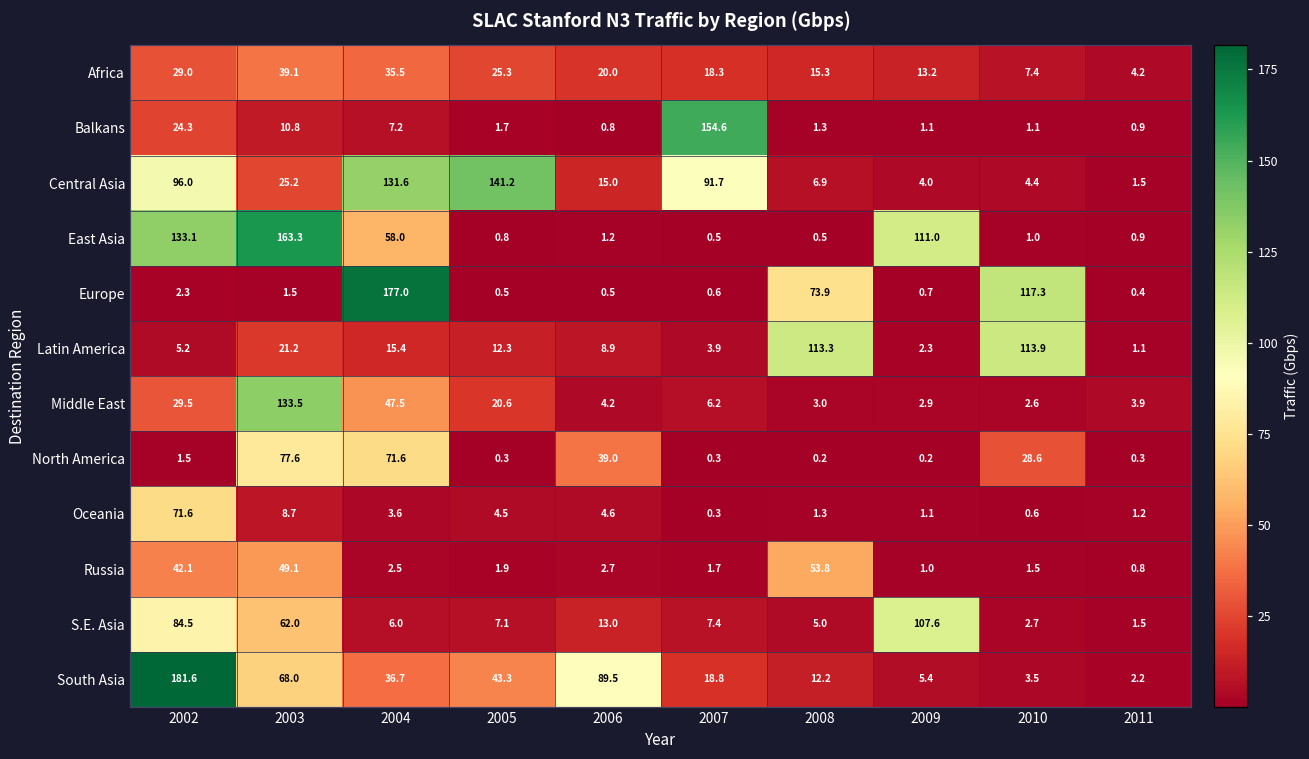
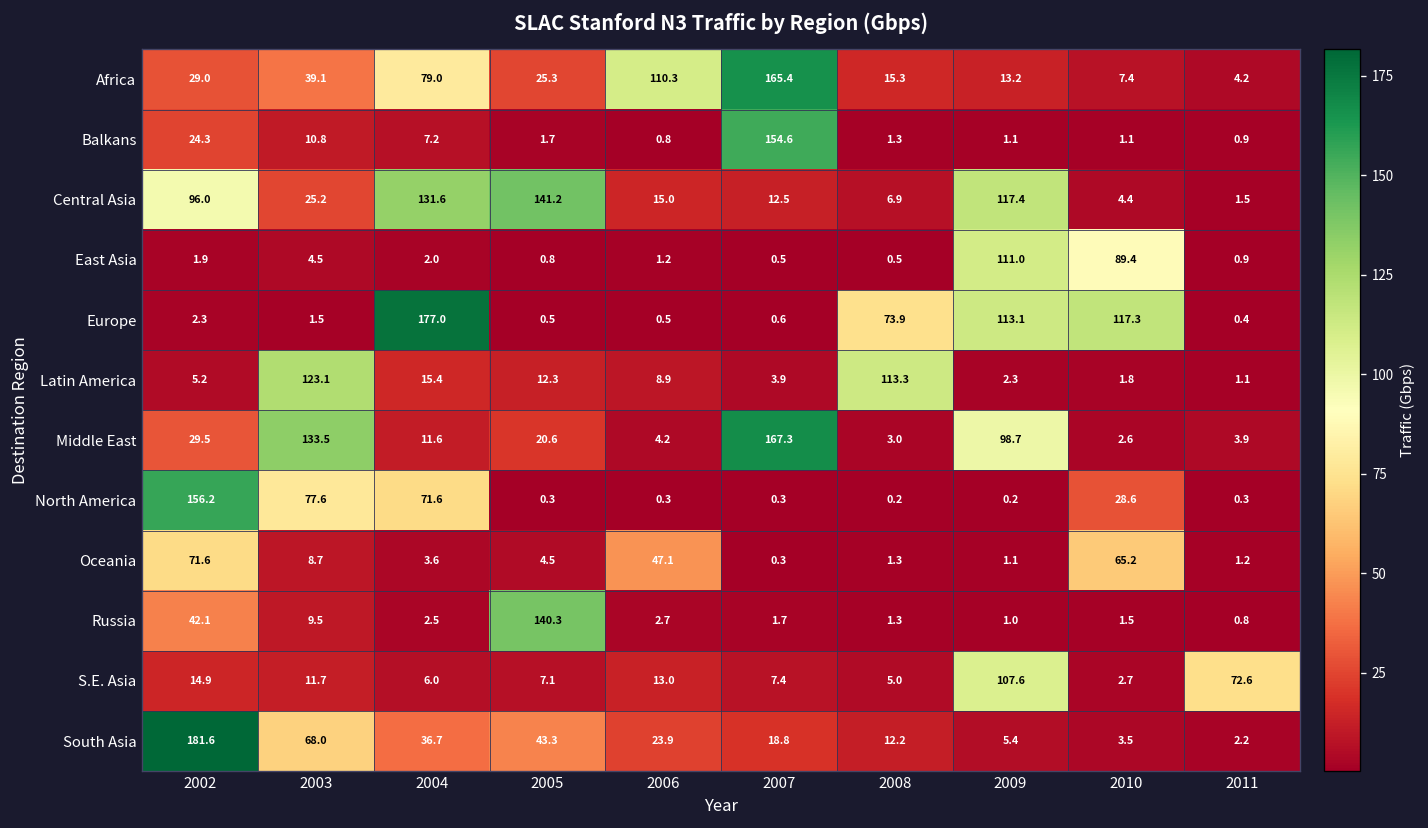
Africa, 2004: 35.5 -> 79.0
Africa, 2006: 20.0 -> 110.3
Africa, 2007: 18.3 -> 165.4
Central Asia, 2007: 91.7 -> 12.5
Central Asia, 2009: 4.0 -> 117.4
East Asia, 2002: 133.1 -> 1.9
East Asia, 2003: 163.3 -> 4.5
East Asia, 2004: 58.0 -> 2.0
East Asia, 2010: 1.0 -> 89.4
Europe, 2009: 0.7 -> 113.1
Latin America, 2003: 21.2 -> 123.1
Latin America, 2010: 113.9 -> 1.8
Middle East, 2004: 47.5 -> 11.6
Middle East, 2007: 6.2 -> 167.3
Middle East, 2009: 2.9 -> 98.7
North America, 2002: 1.5 -> 156.2
North America, 2006: 39.0 -> 0.3
Oceania, 2006: 4.6 -> 47.1
Oceania, 2010: 0.6 -> 65.2
Russia, 2003: 49.1 -> 9.5
Russia, 2005: 1.9 -> 140.3
Russia, 2008: 53.8 -> 1.3
S.E. Asia, 2002: 84.5 -> 14.9
S.E. Asia, 2003: 62.0 -> 11.7
S.E. Asia, 2011: 1.5 -> 72.6
South Asia, 2006: 89.5 -> 23.9
